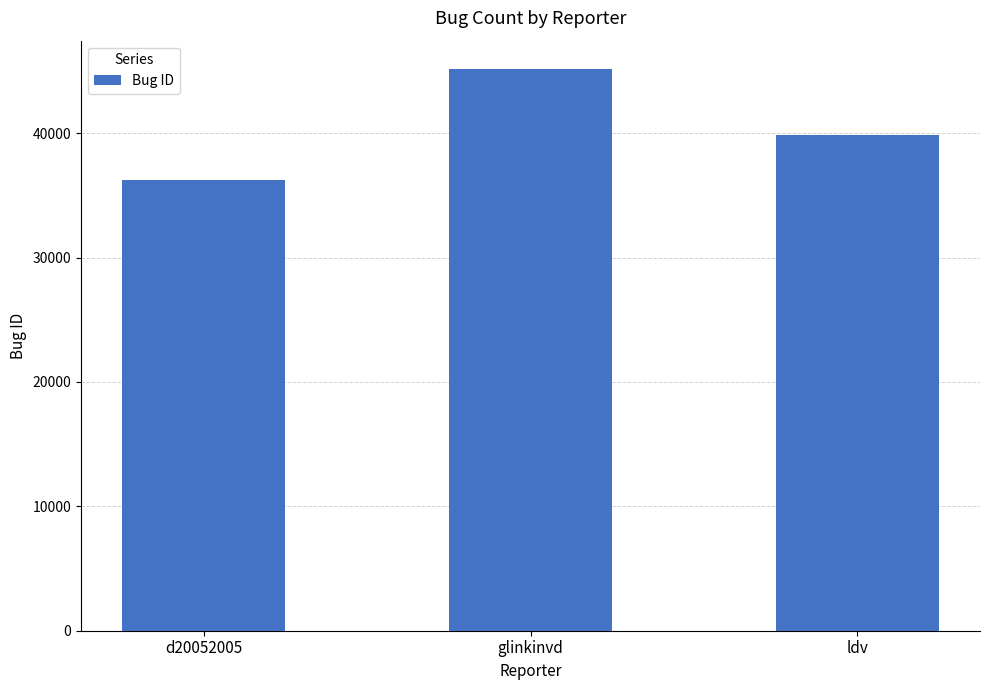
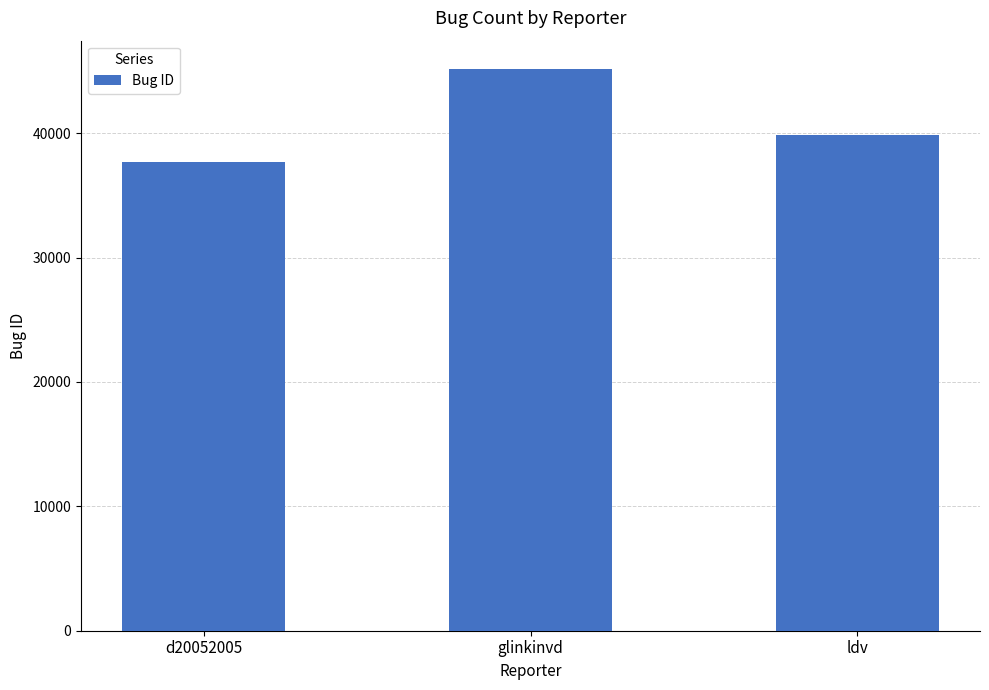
d20052005: 36200 -> 37700
